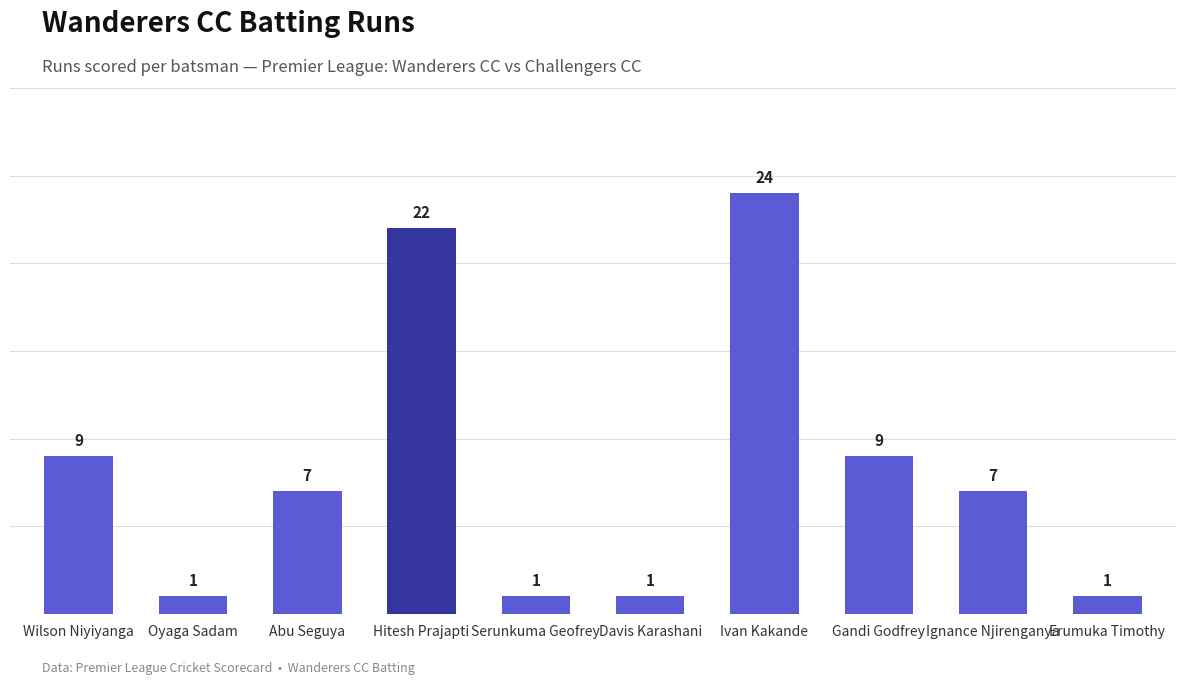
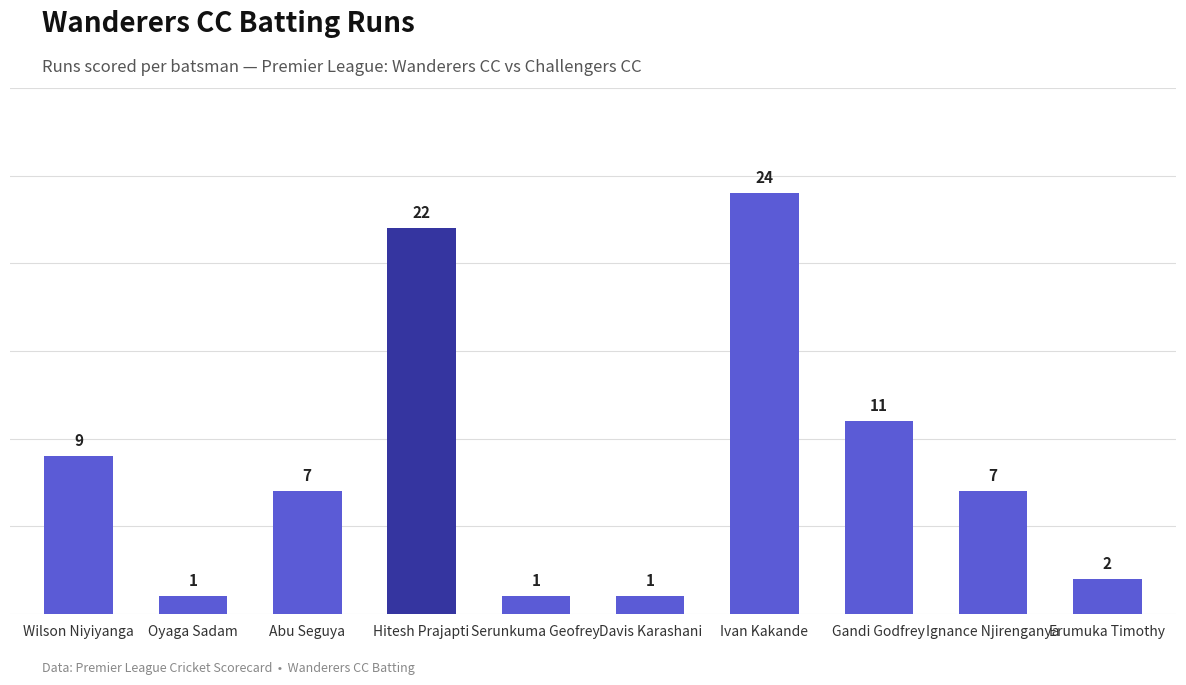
Gandi Godfrey: 9 -> 11
Erumuka Timothy: 1 -> 2
